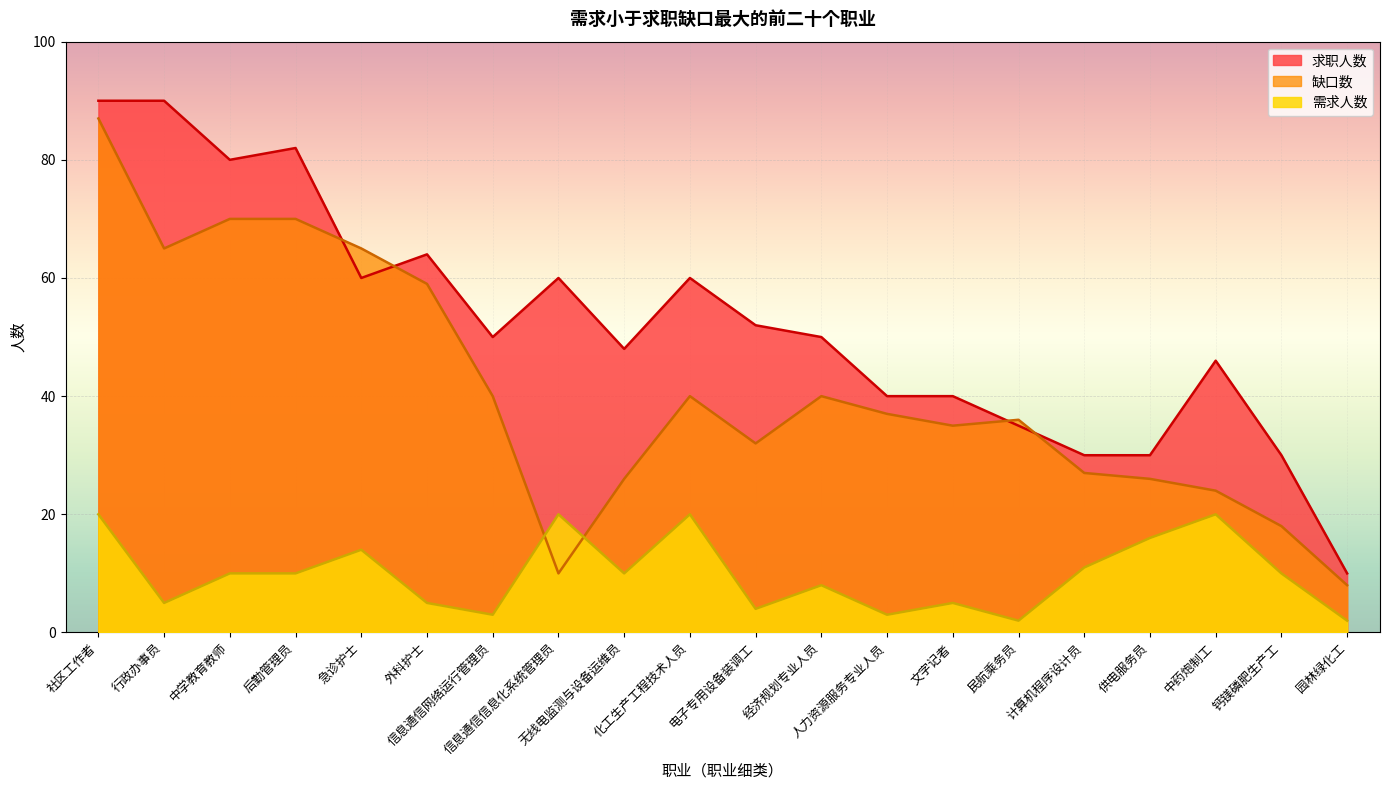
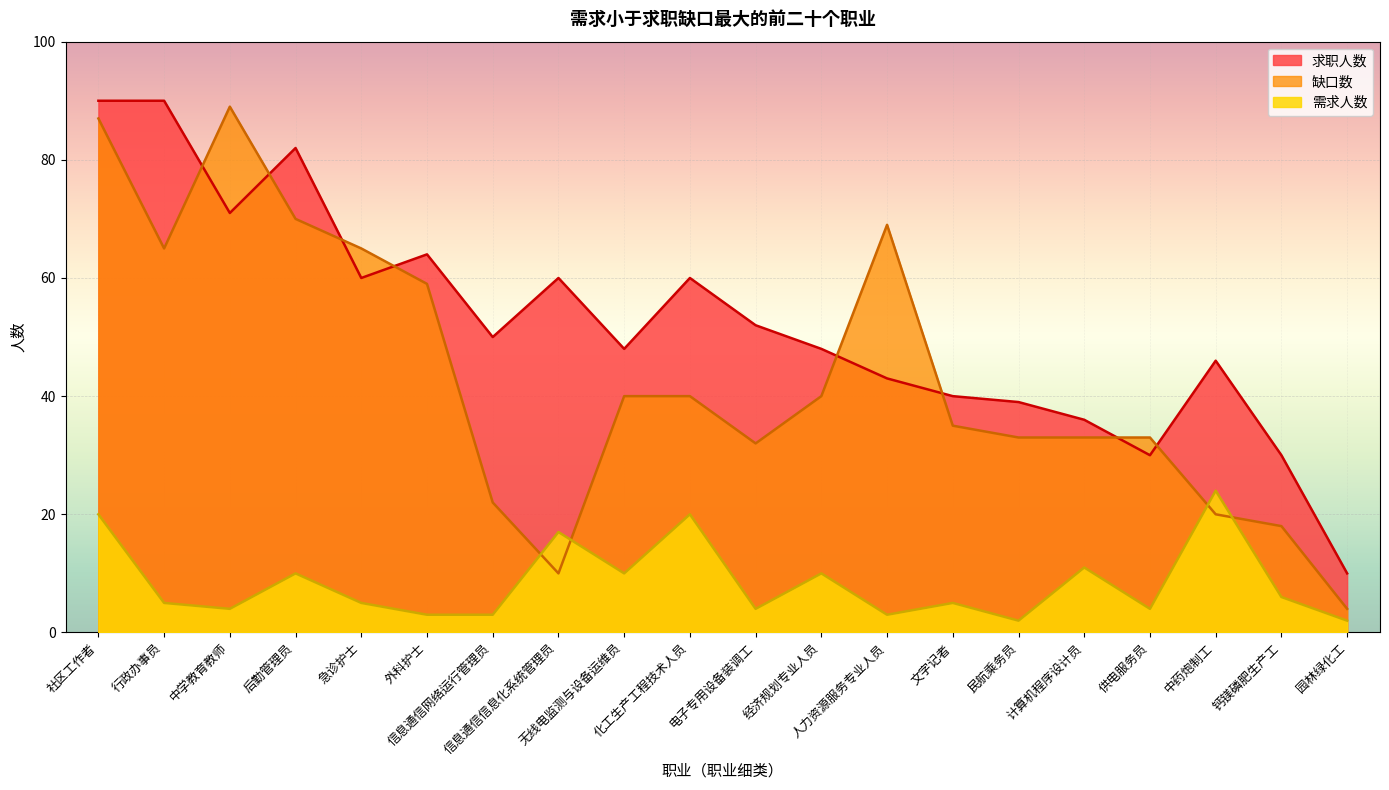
求职人数, 中学教育教师: 80 -> 71
缺口数, 中学教育教师: 70 -> 89
需求人数, 中学教育教师: 10 -> 4
需求人数, 急诊护士: 14 -> 5
需求人数, 外科护士: 5 -> 3
缺口数, 信息通信网络运行管理员: 40 -> 22
需求人数, 信息通信信息化系统管理员: 20 -> 17
缺口数, 无线电监测与设备运维员: 26 -> 40
求职人数, 经济规划专业人员: 50 -> 48
需求人数, 经济规划专业人员: 8 -> 10
求职人数, 人力资源服务专业人员: 40 -> 43
缺口数, 人力资源服务专业人员: 37 -> 69
求职人数, 民航乘务员: 35 -> 39
缺口数, 民航乘务员: 36 -> 33
求职人数, 计算机程序设计员: 30 -> 36
缺口数, 计算机程序设计员: 27 -> 33
缺口数, 供电服务员: 26 -> 33
需求人数, 供电服务员: 16 -> 4
缺口数, 中药炮制工: 24 -> 20
需求人数, 中药炮制工: 20 -> 24
需求人数, 钙镁磷肥生产工: 10 -> 6
缺口数, 园林绿化工: 8 -> 4
